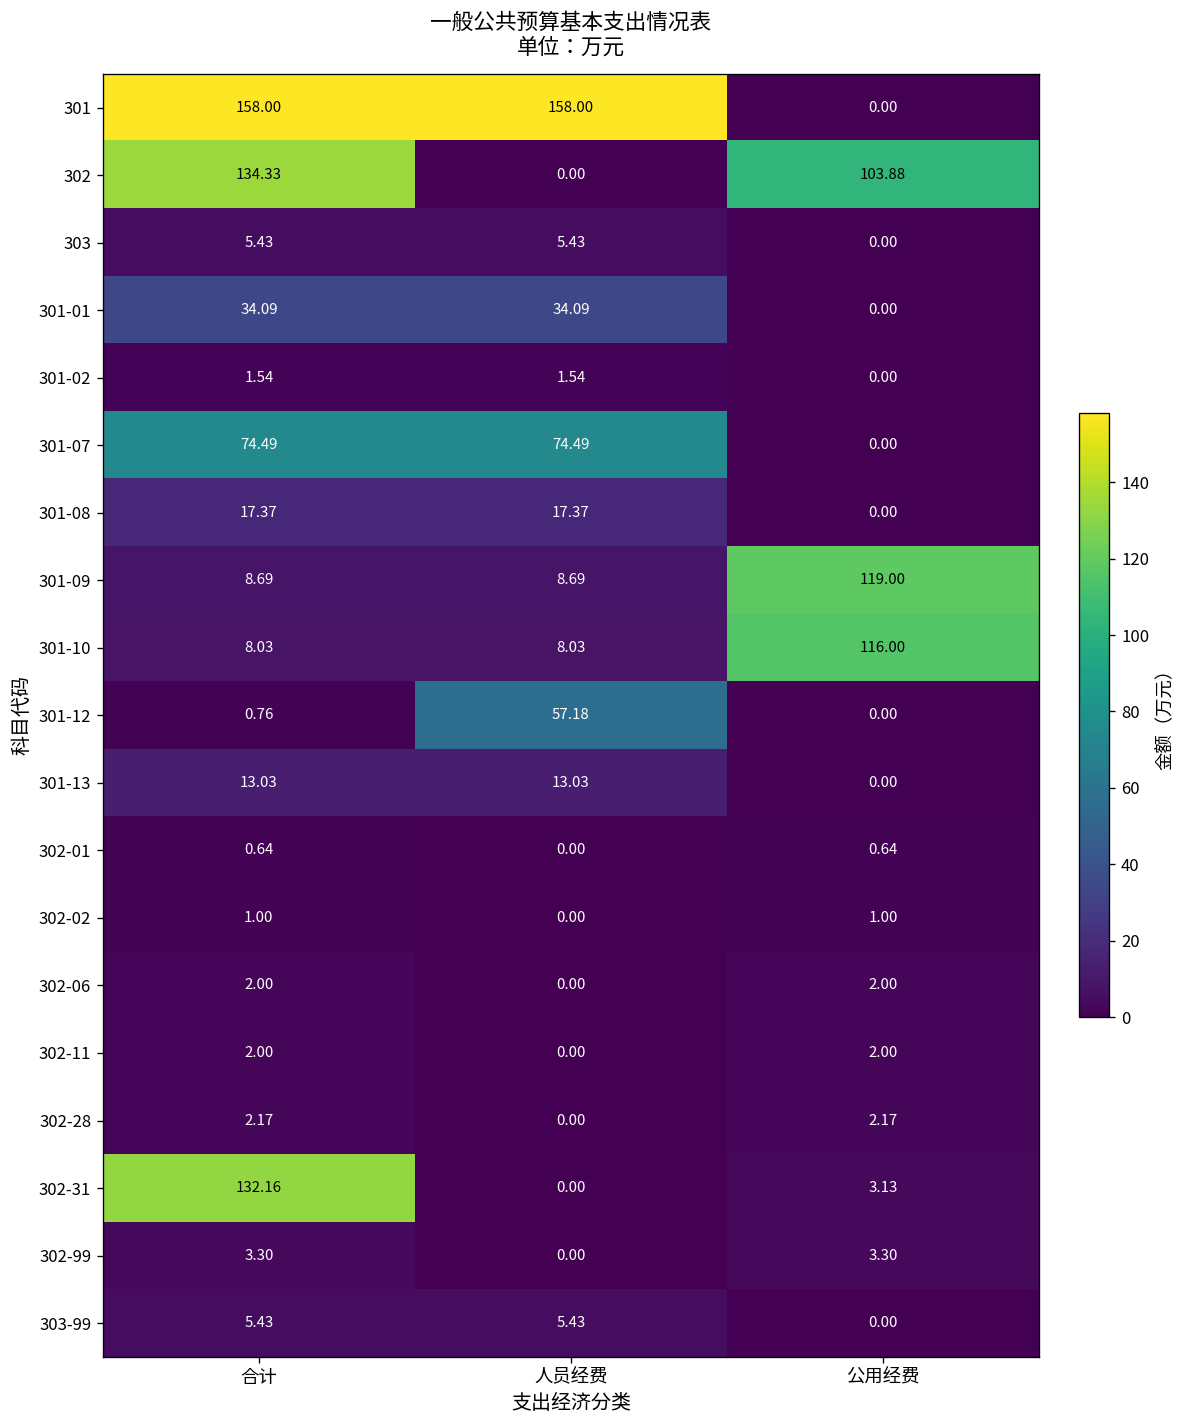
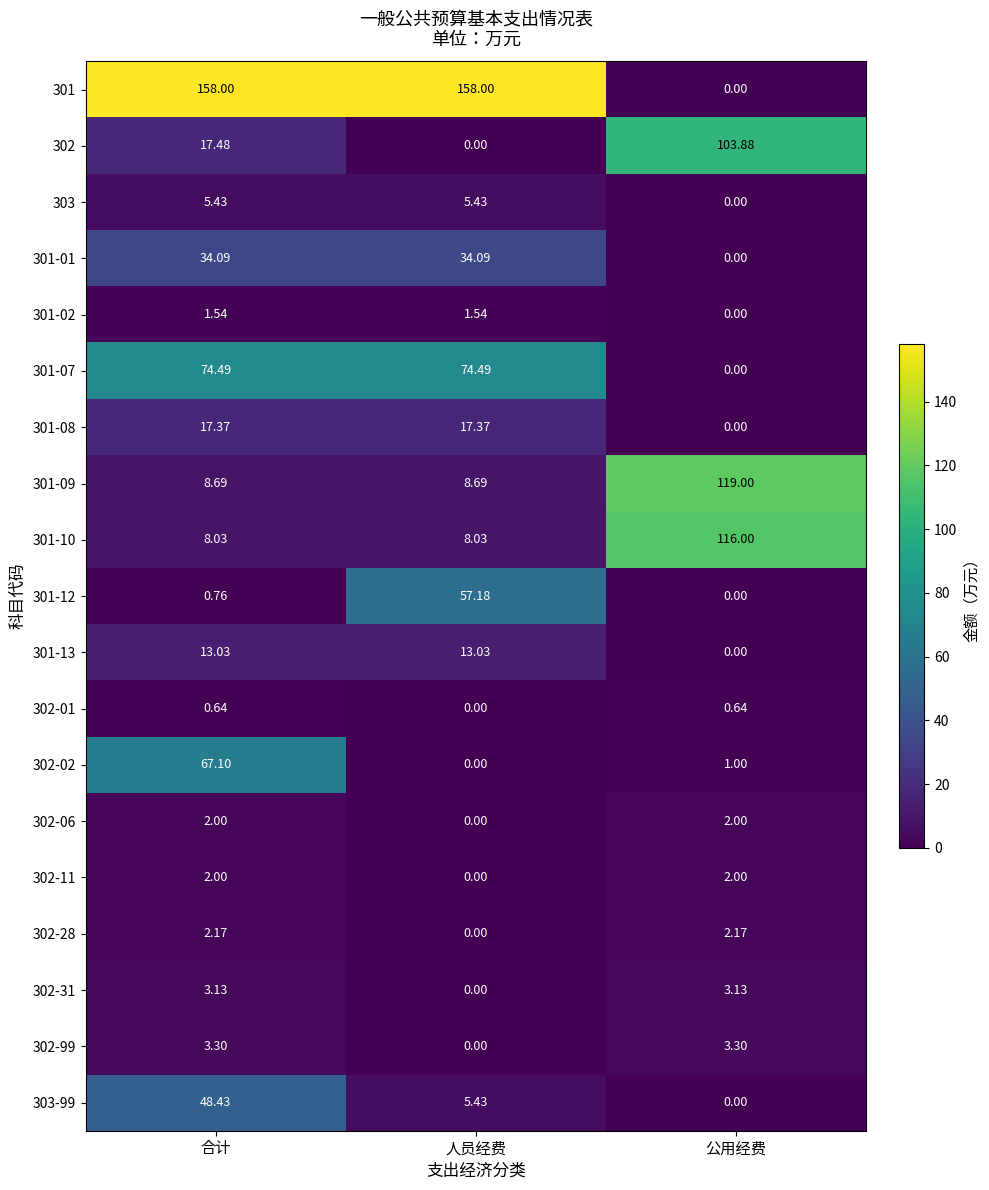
302, 合计: 134.33 -> 17.48
302-02, 合计: 1.00 -> 67.10
302-31, 合计: 132.16 -> 3.13
303-99, 合计: 5.43 -> 48.43
